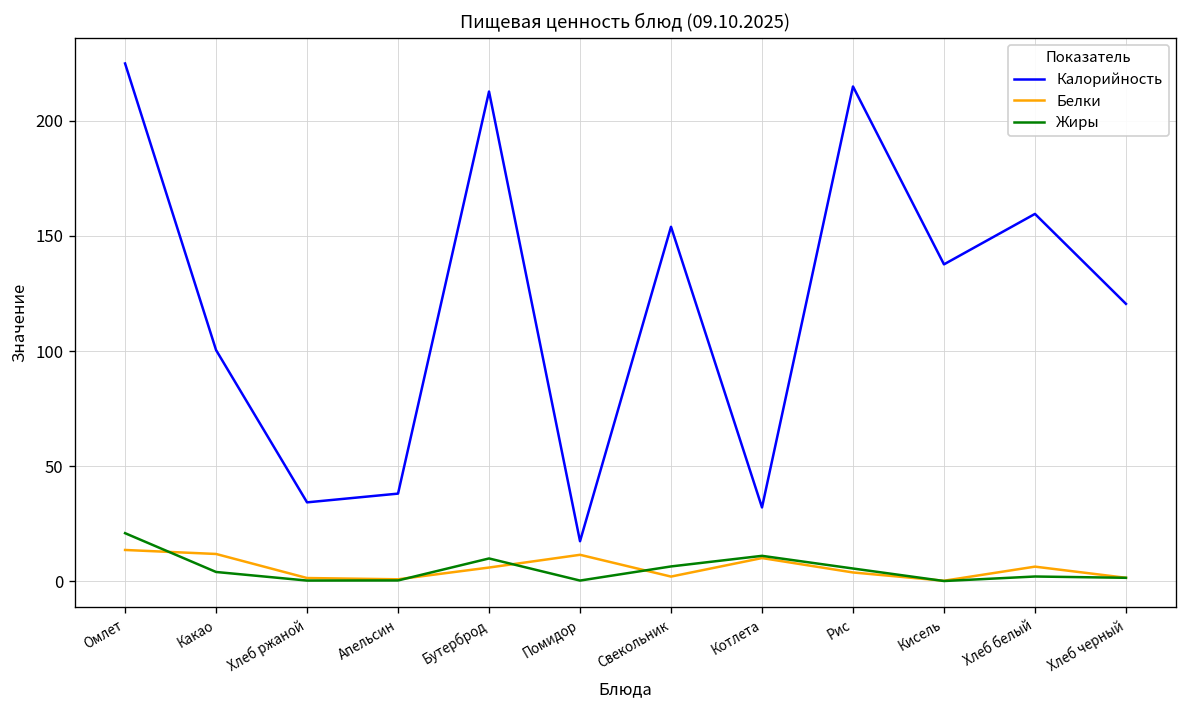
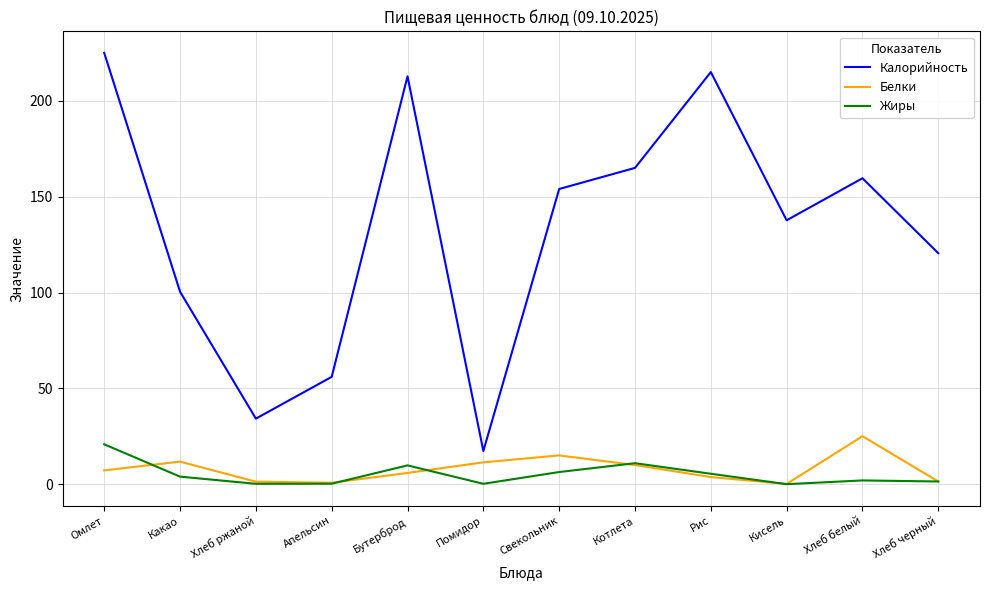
Белки, Омлет: 14 -> 7
Калорийность, Апельсин: 38 -> 56
Белки, Свекольник: 2 -> 15
Калорийность, Котлета: 32 -> 165
Белки, Хлеб белый: 6 -> 25
